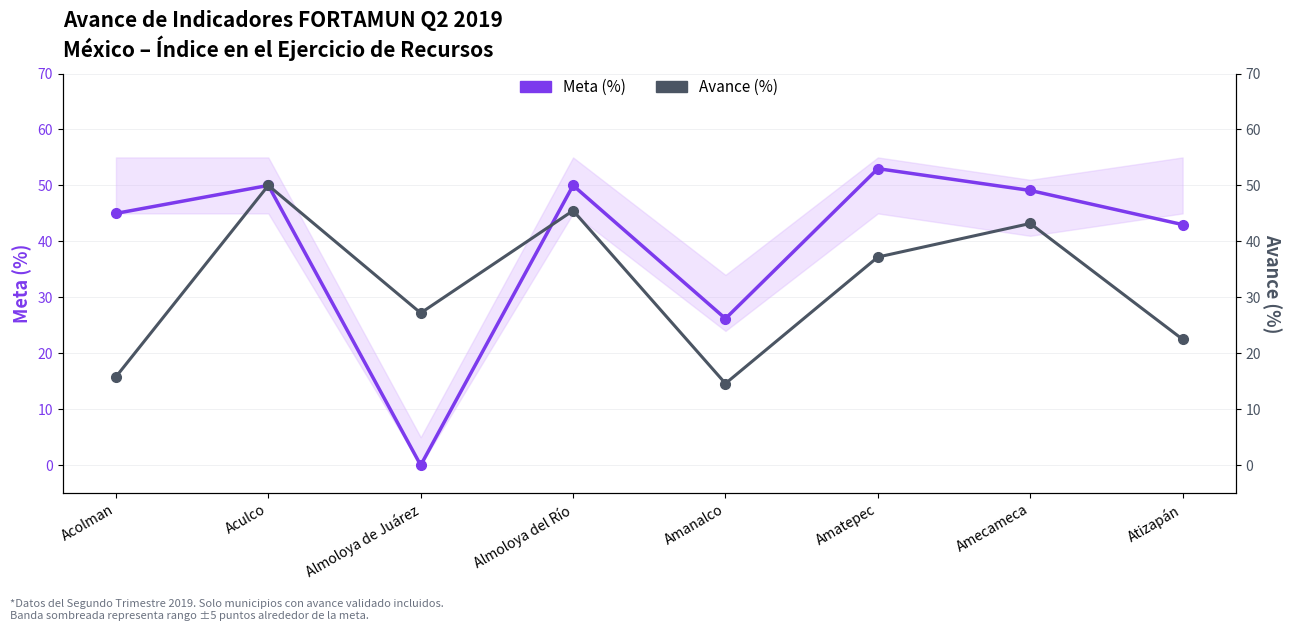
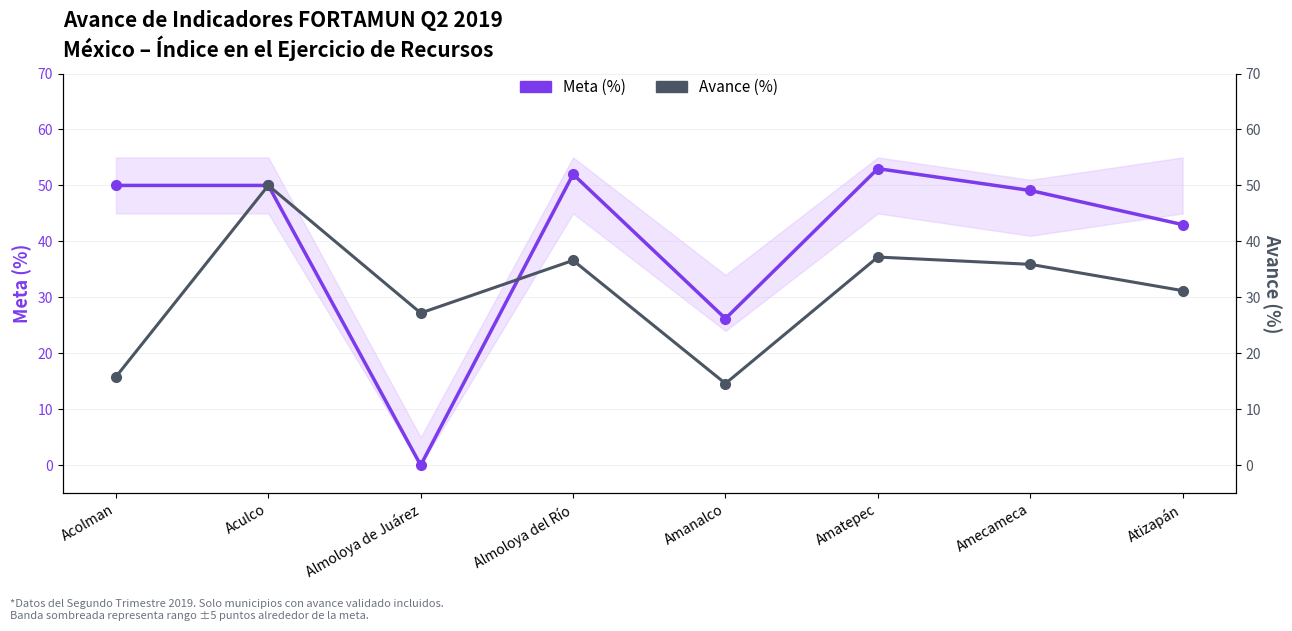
Meta (%), Acolman: 45 -> 50
Meta (%), Almoloya del Río: 50 -> 52
Avance (%), Almoloya del Río: 46 -> 37
Avance (%), Amecameca: 43 -> 36
Avance (%), Atizapán: 23 -> 31
